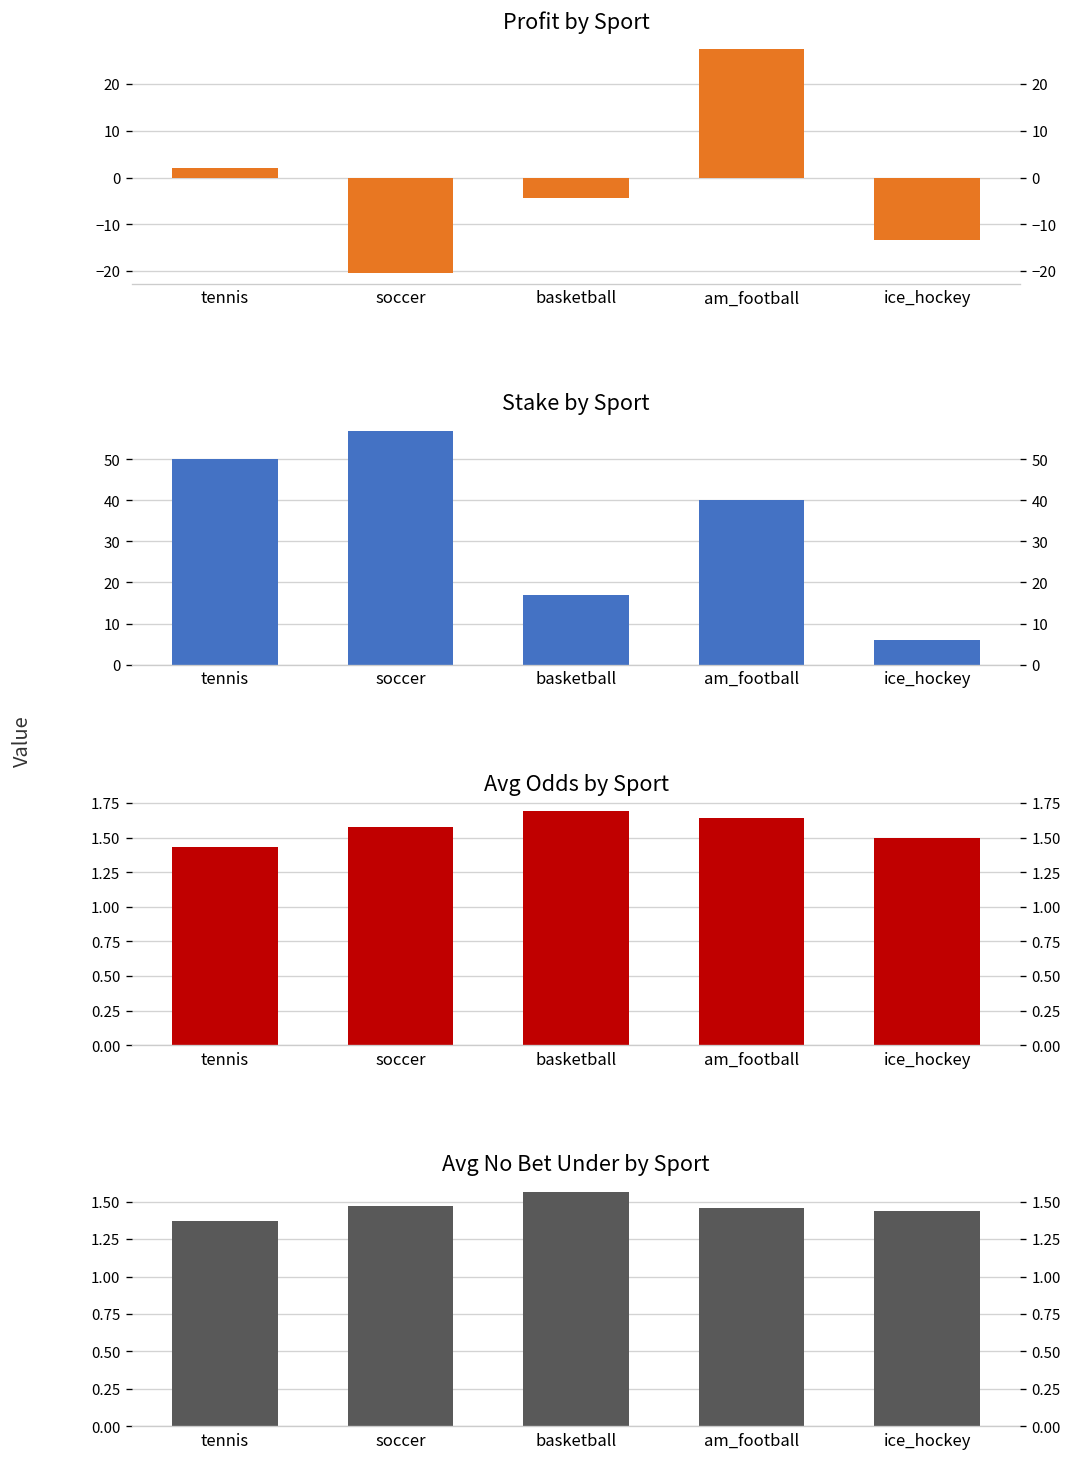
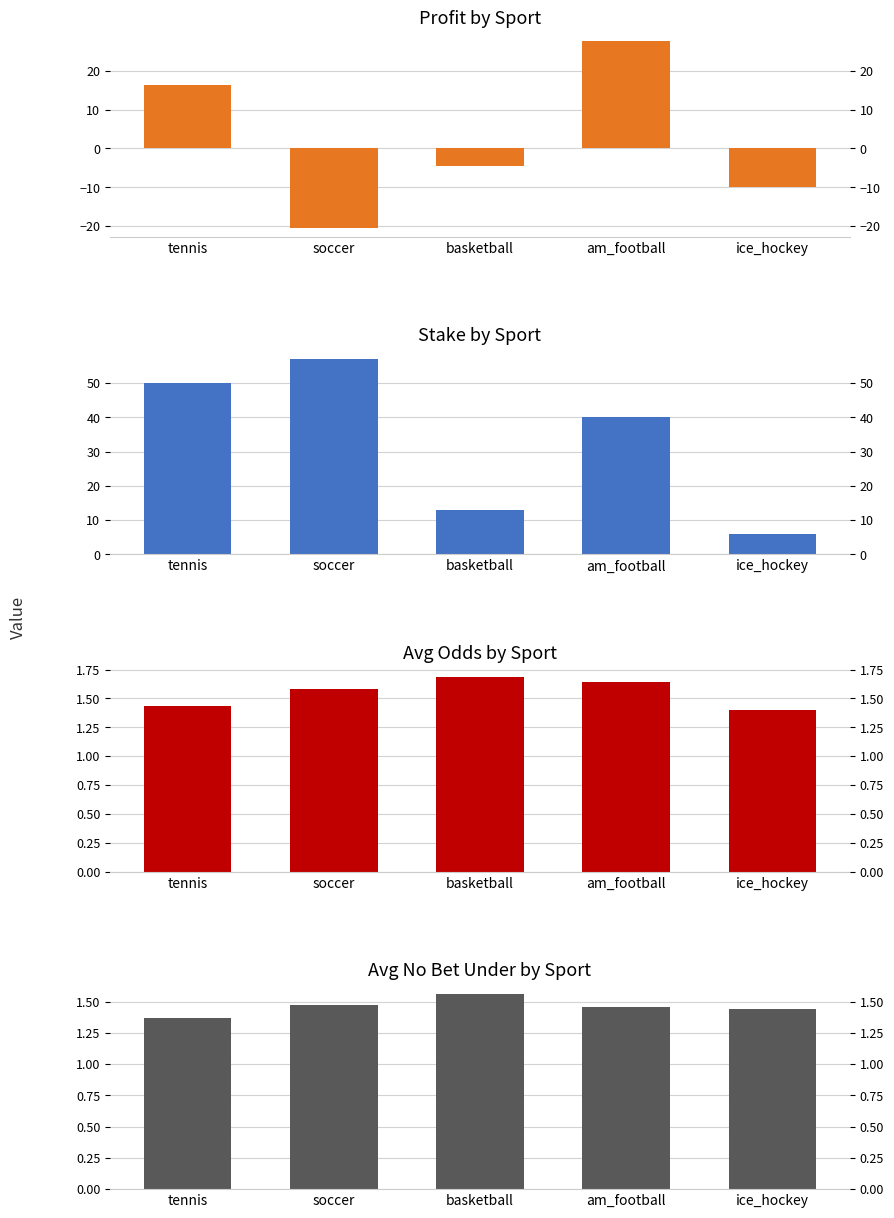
Profit by Sport, tennis: 2 -> 16
Profit by Sport, ice_hockey: -13 -> -10
Stake by Sport, basketball: 17 -> 13
Avg Odds by Sport, ice_hockey: 1.5 -> 1.4
